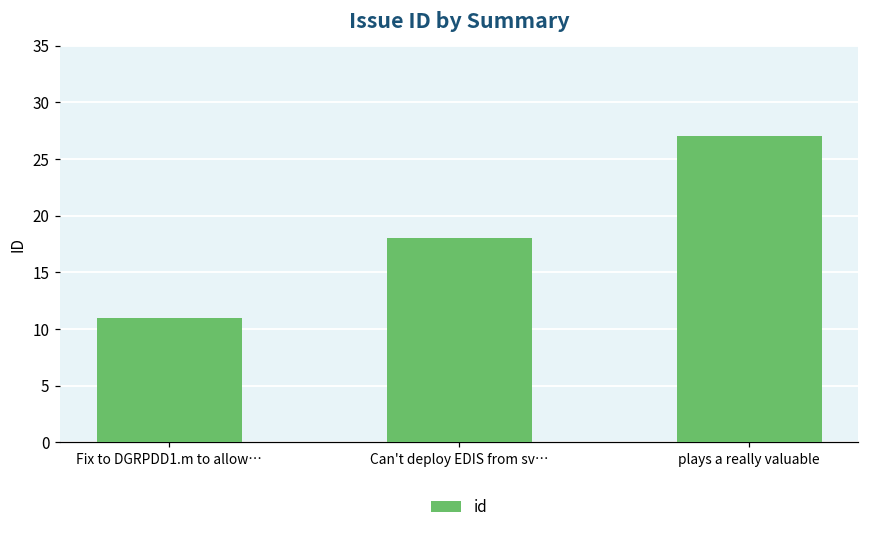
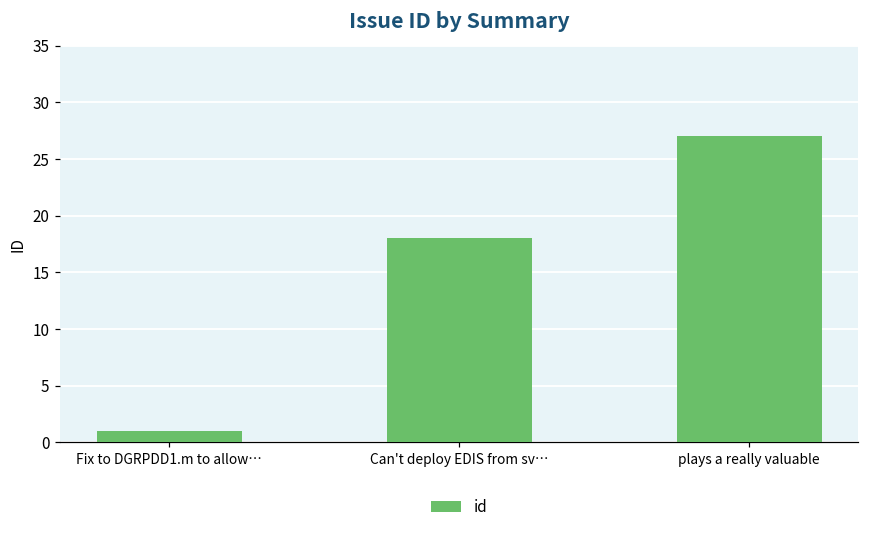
Fix to DGRPDD1.m to allow…: 11 -> 1
